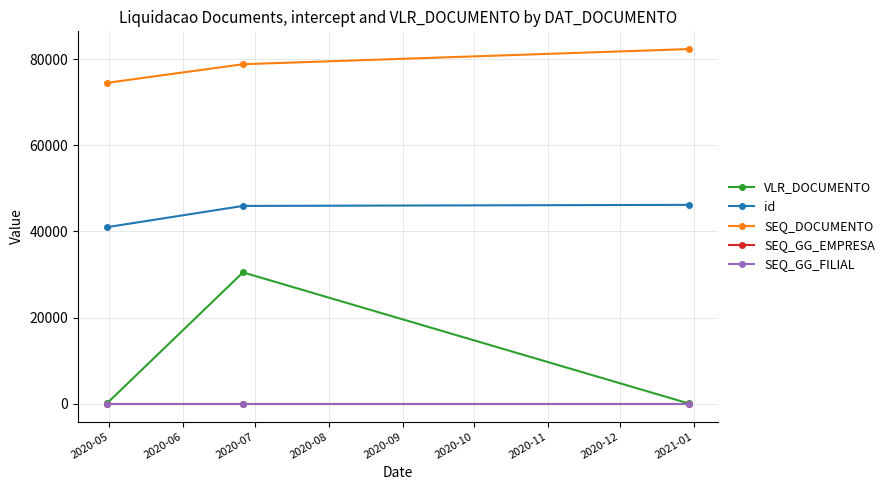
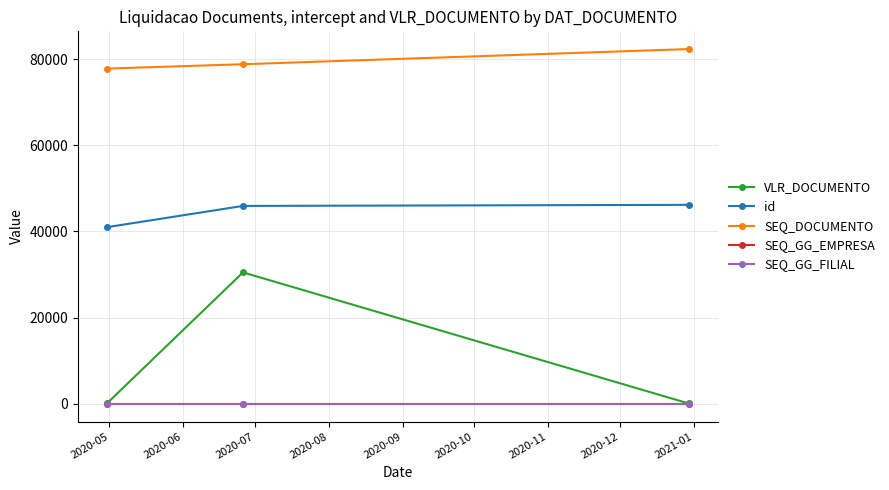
SEQ_DOCUMENTO, 2020-05: 74000 -> 78000
